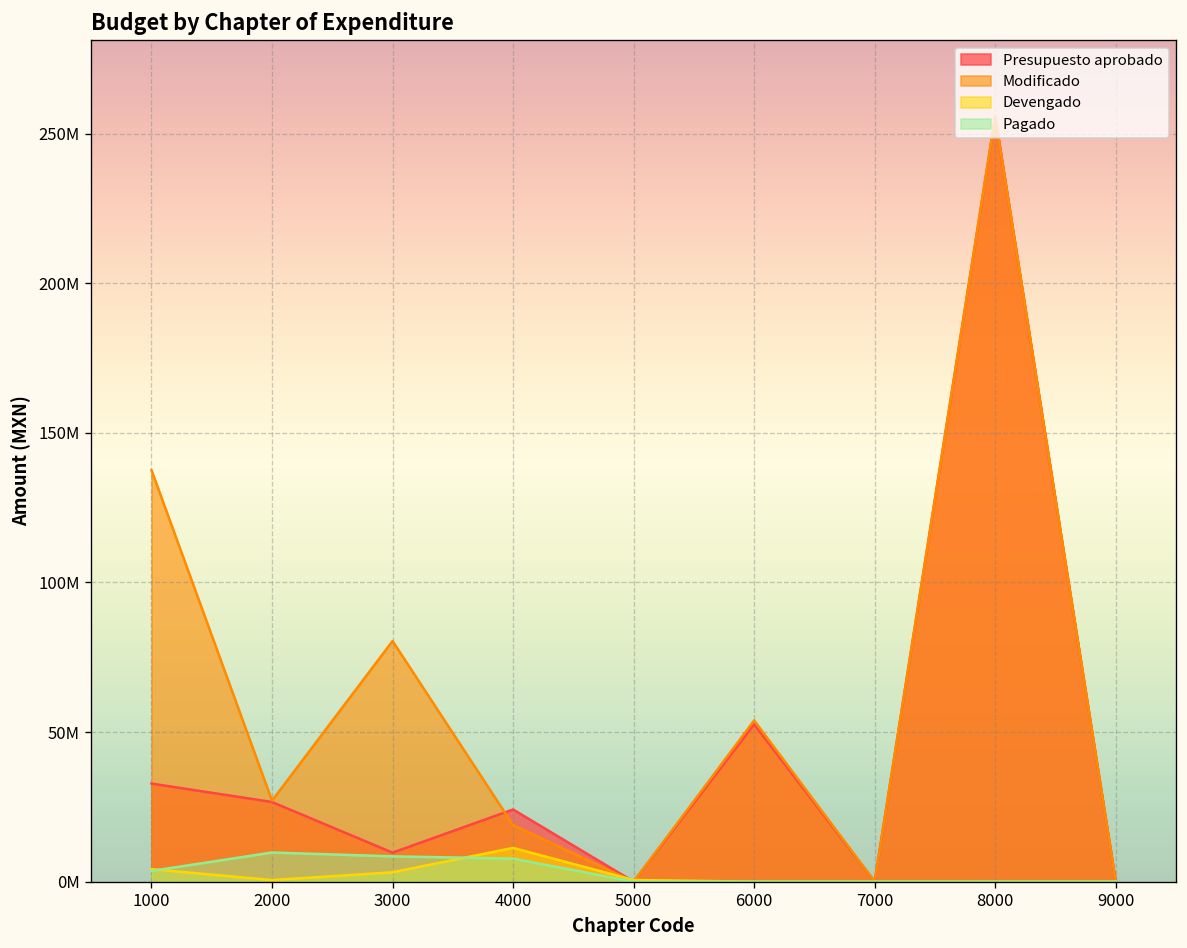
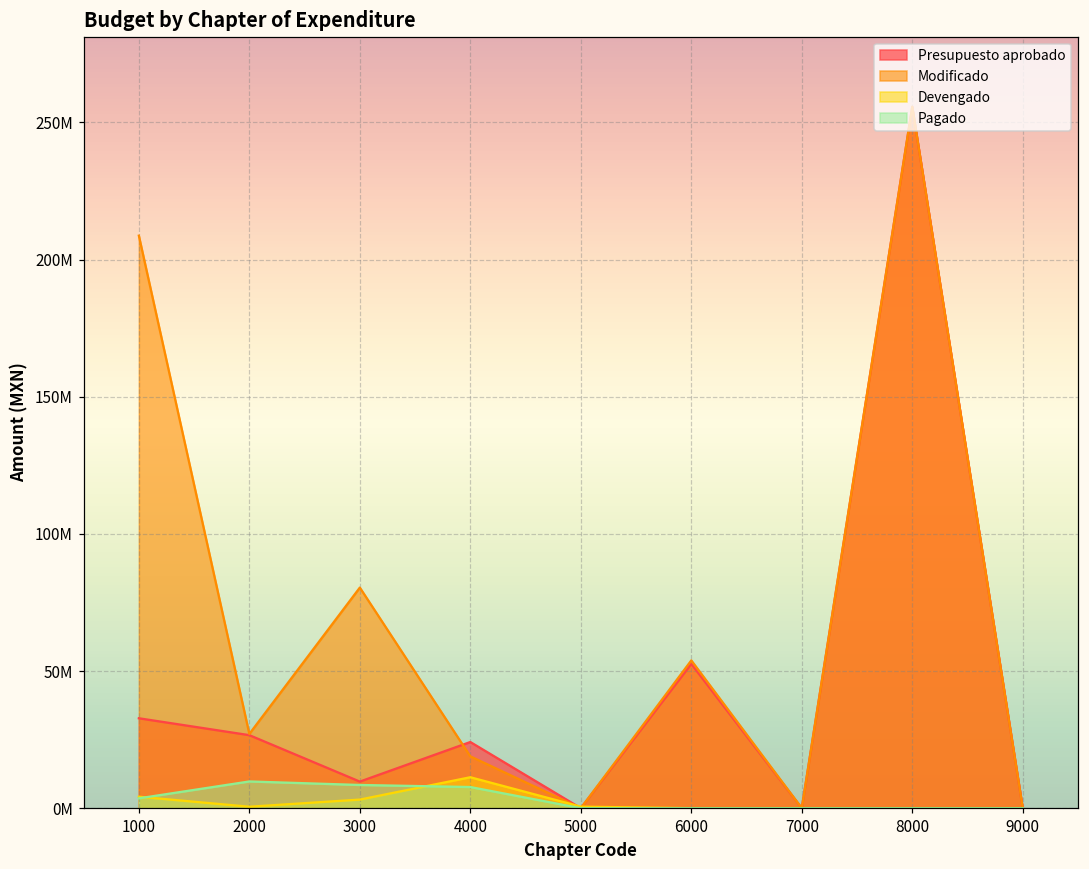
Modificado, 1000: 138000000 -> 209000000
